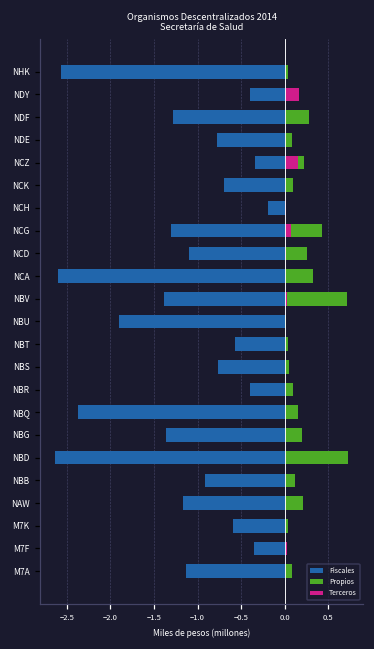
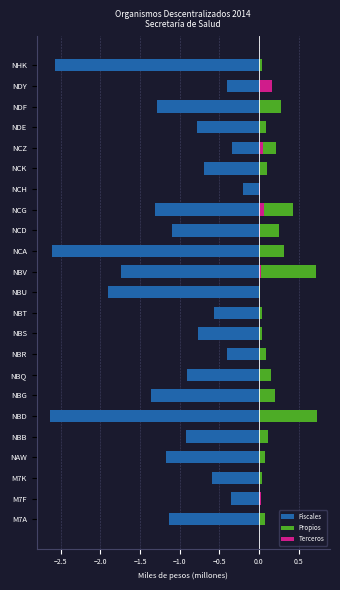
Terceros, NCZ: 0.1 -> 0.0
Fiscales, NBV: -1.4 -> -1.7
Fiscales, NBQ: -2.4 -> -0.9
Propios, NAW: 0.2 -> 0.1
